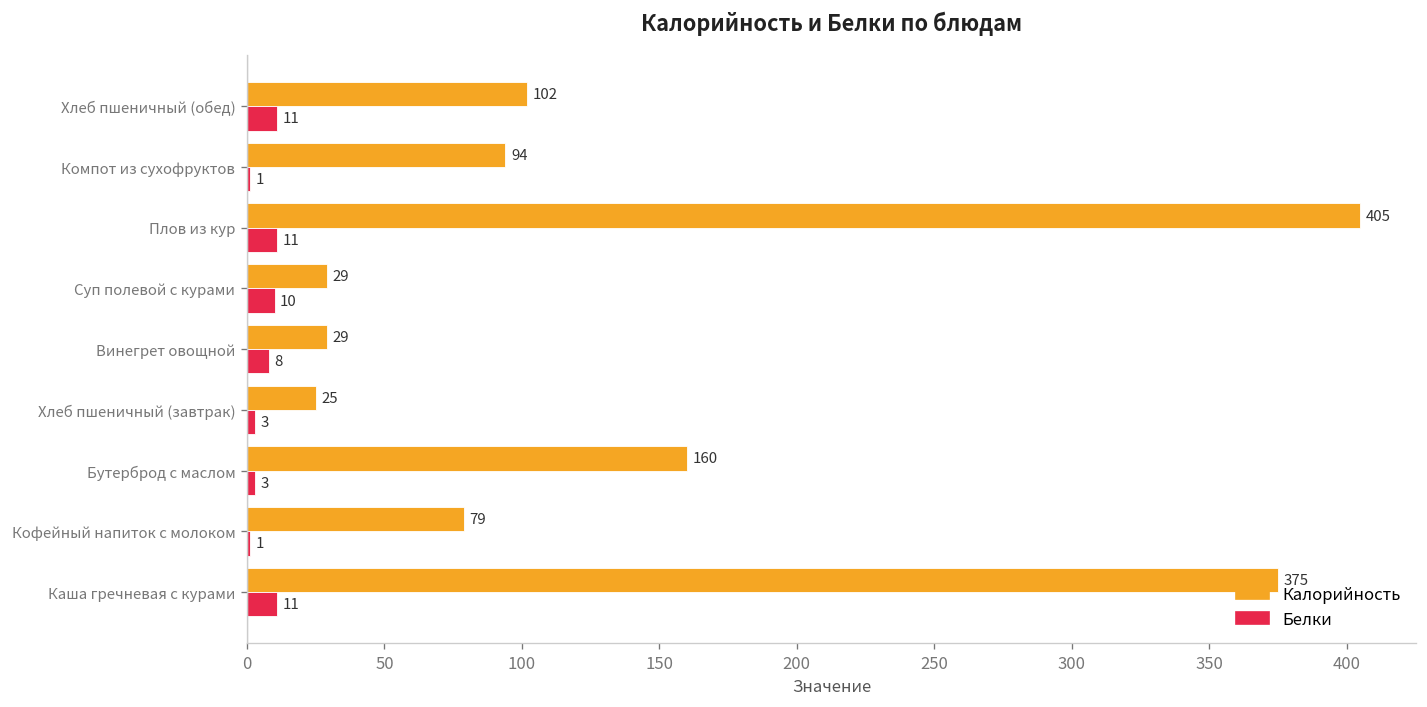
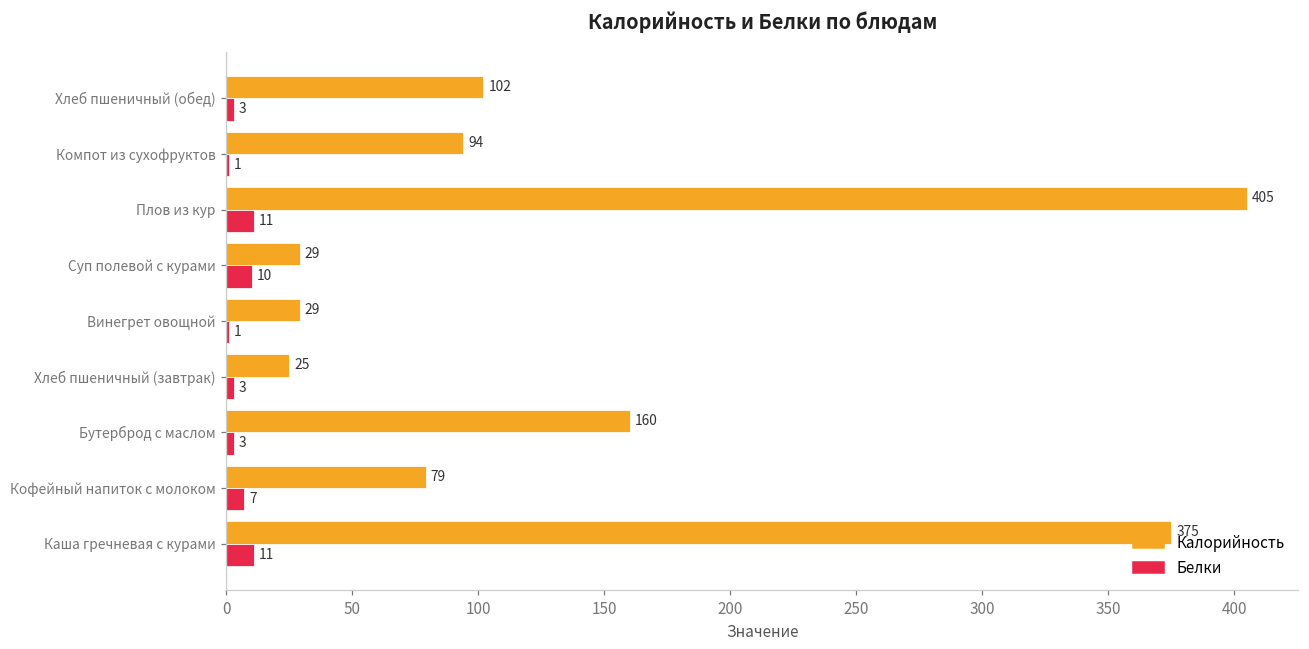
Белки, Хлеб пшеничный (обед): 11 -> 3
Белки, Винегрет овощной: 8 -> 1
Белки, Кофейный напиток с молоком: 1 -> 7
